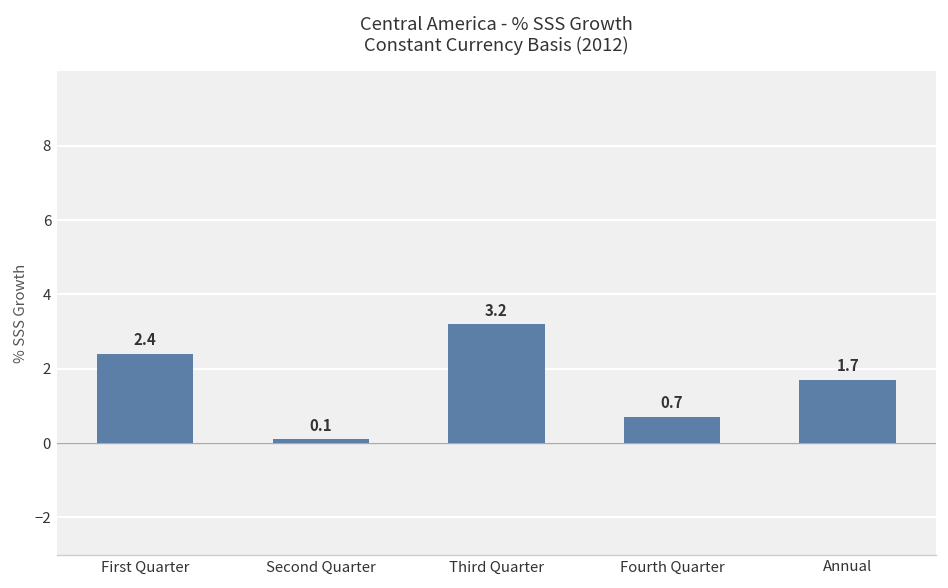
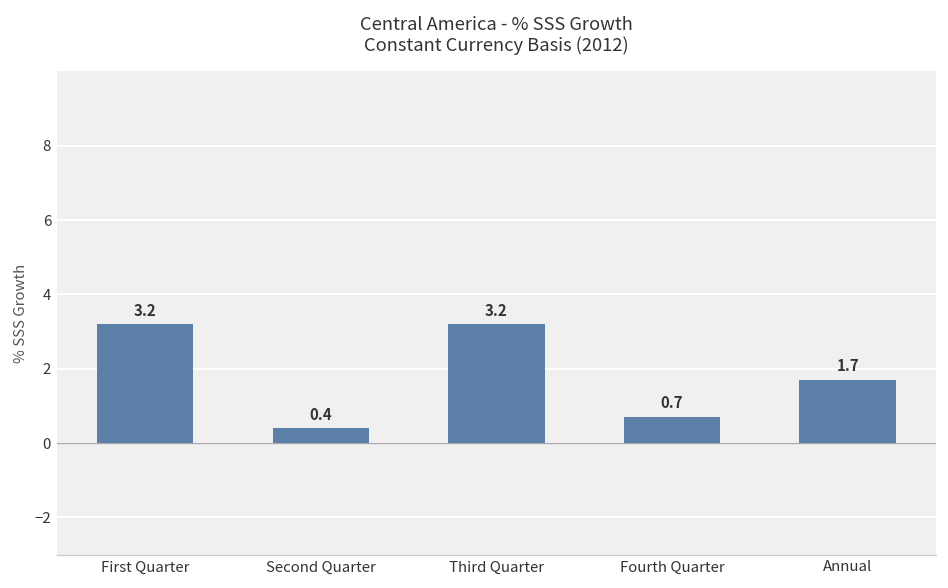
First Quarter: 2.4 -> 3.2
Second Quarter: 0.1 -> 0.4
